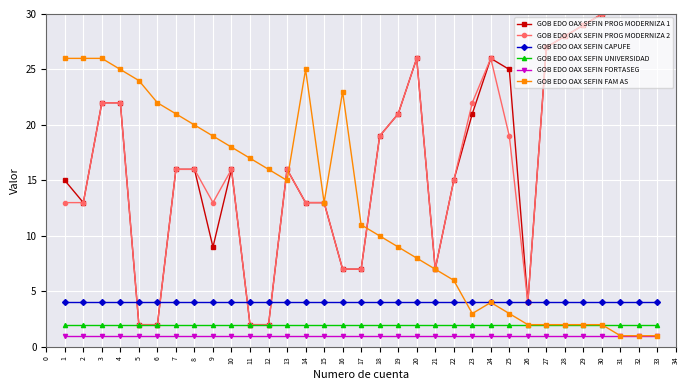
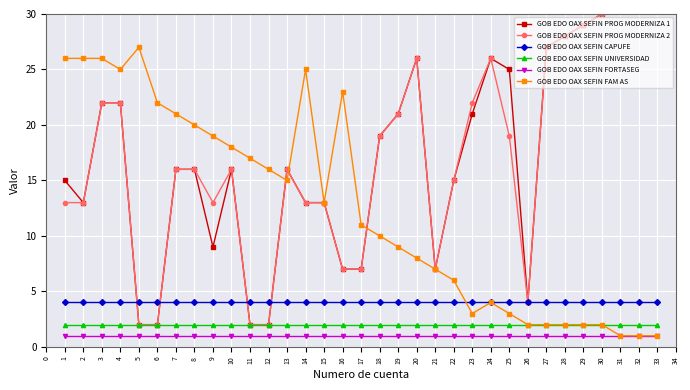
GOB EDO OAX SEFIN FAM AS, 5: 24 -> 27
